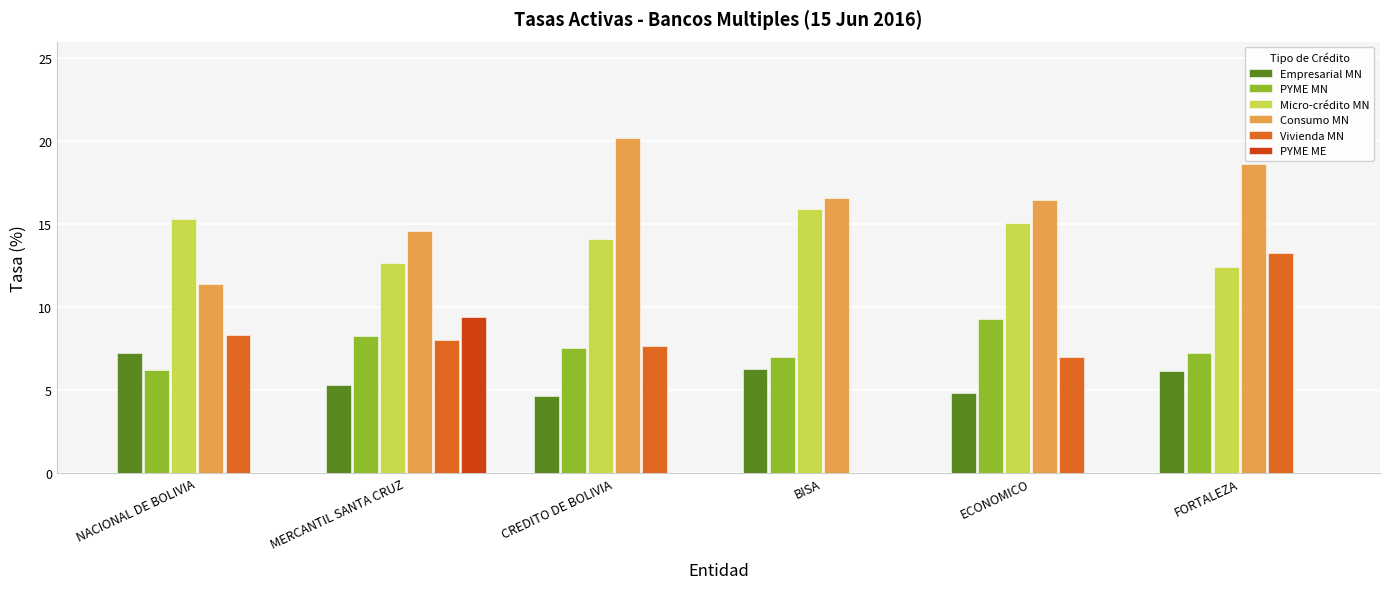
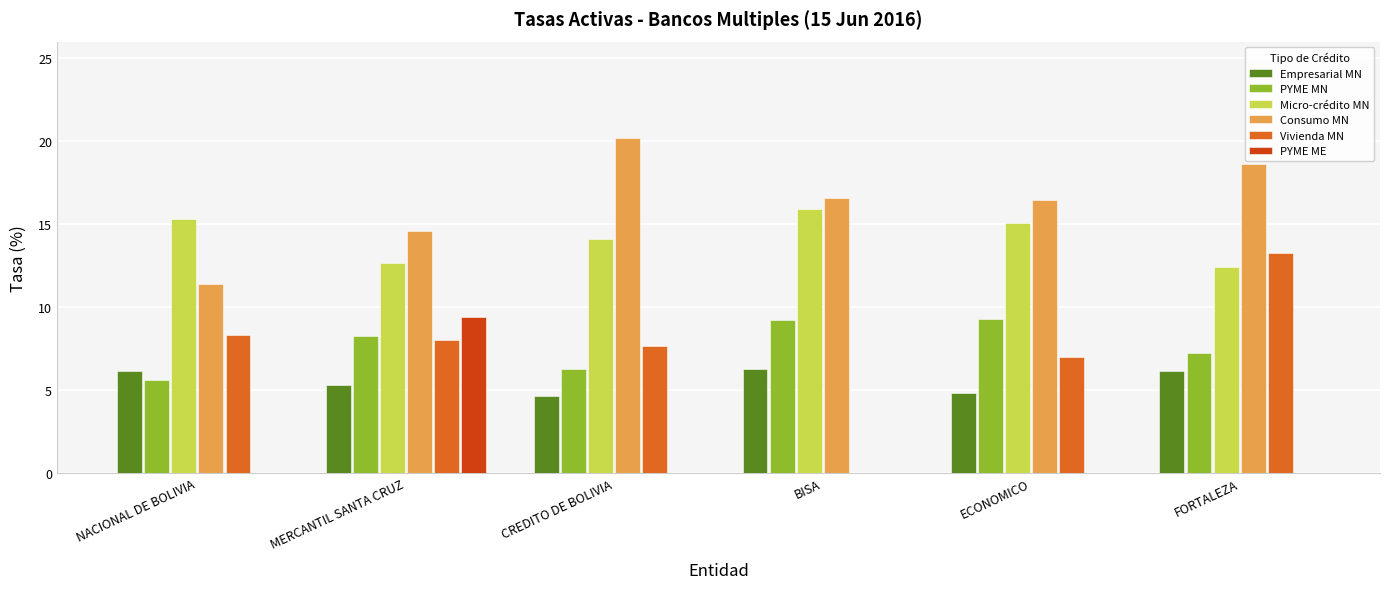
Empresarial MN, NACIONAL DE BOLIVIA: 7.2 -> 6.1
PYME MN, NACIONAL DE BOLIVIA: 6.2 -> 5.6
PYME MN, CREDITO DE BOLIVIA: 7.5 -> 6.2
PYME MN, BISA: 7.0 -> 9.2
